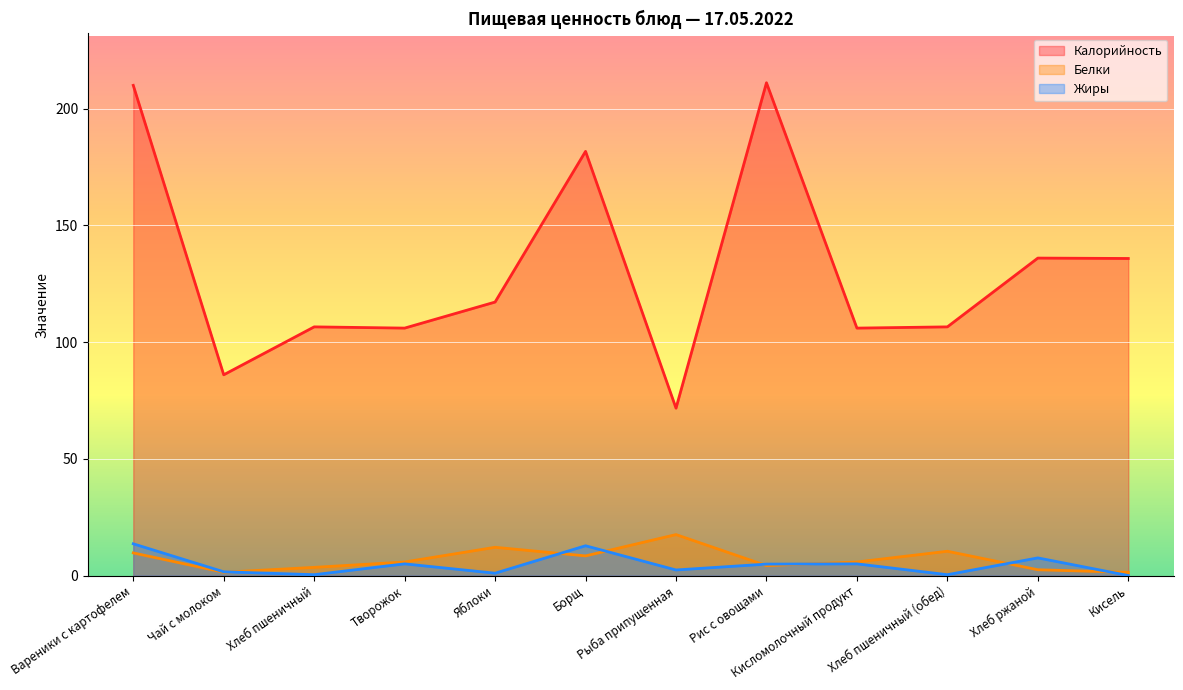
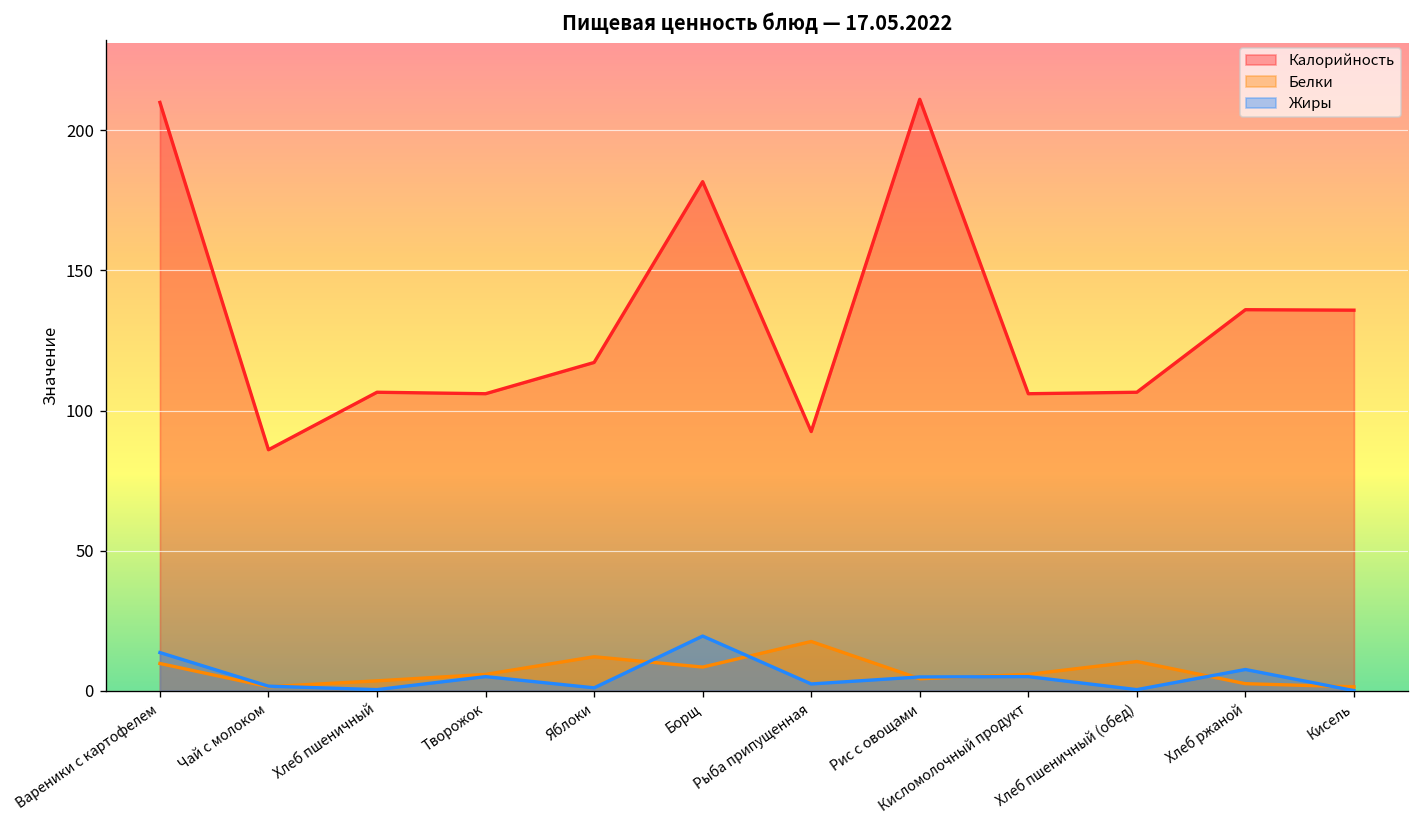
Жиры, Борщ: 13 -> 19
Калорийность, Рыба припущенная: 72 -> 93
